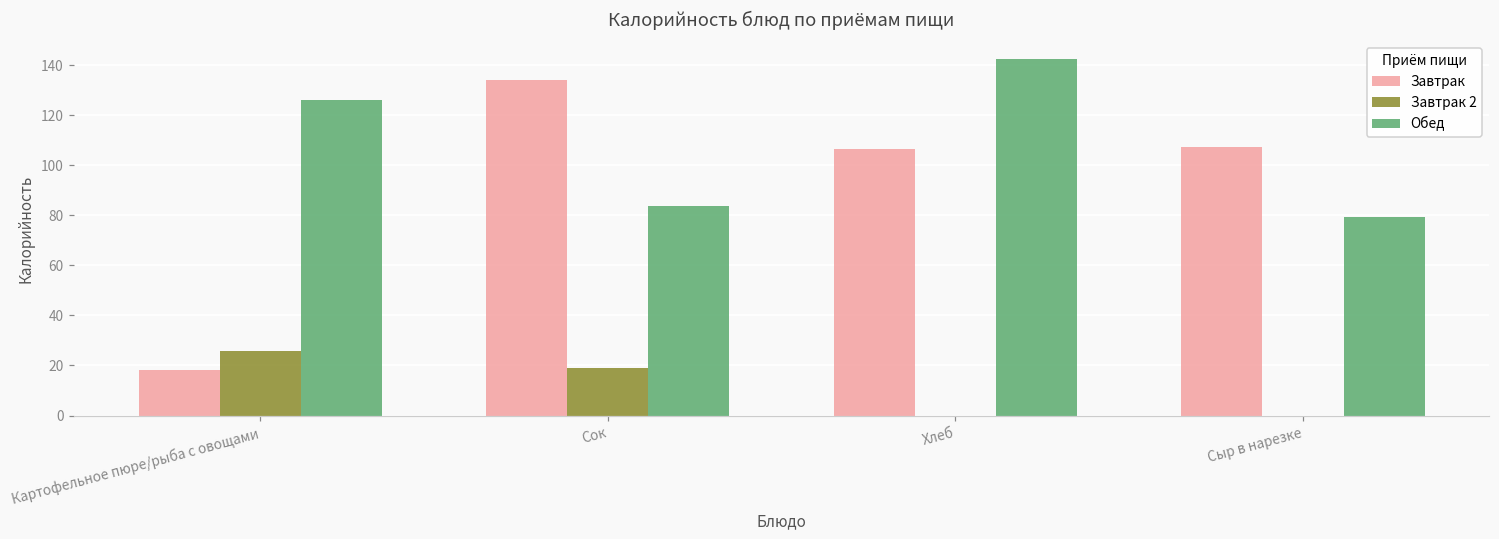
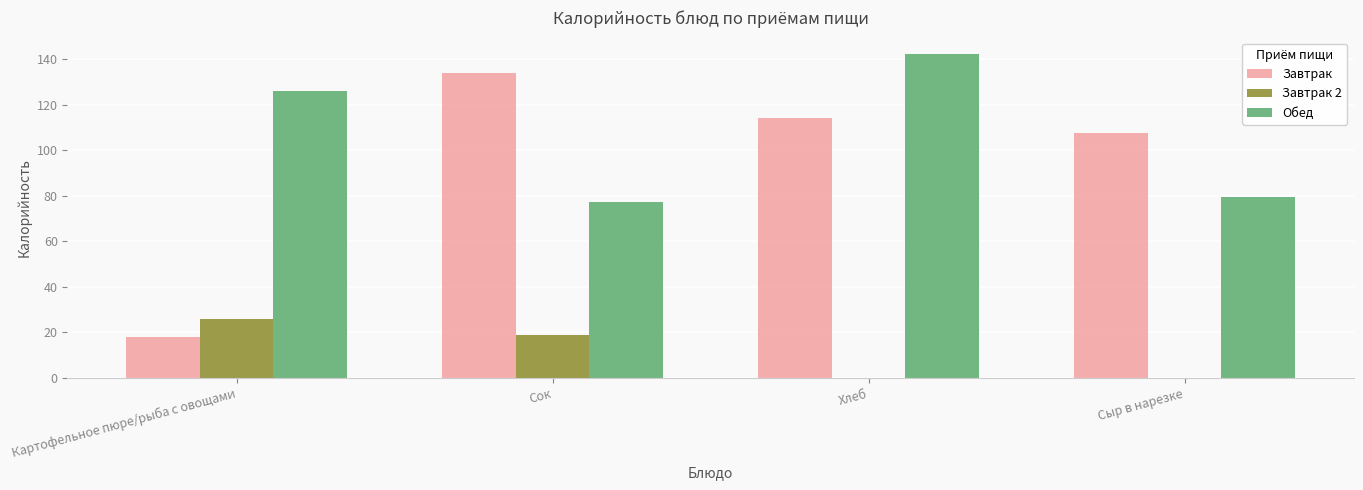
Обед, Сок: 84 -> 77
Завтрак, Хлеб: 107 -> 114
